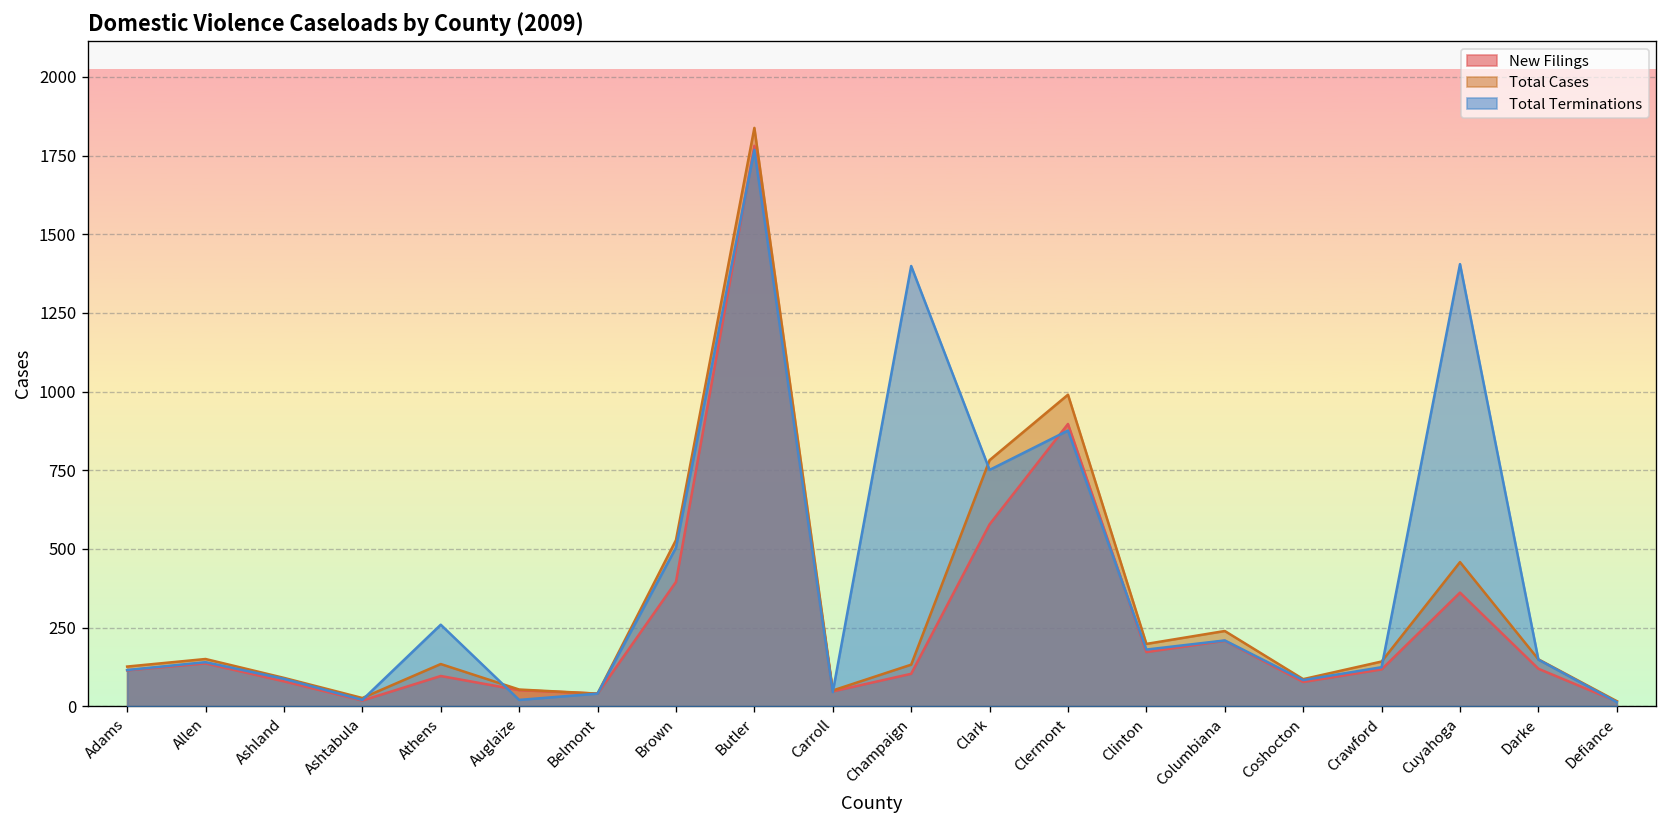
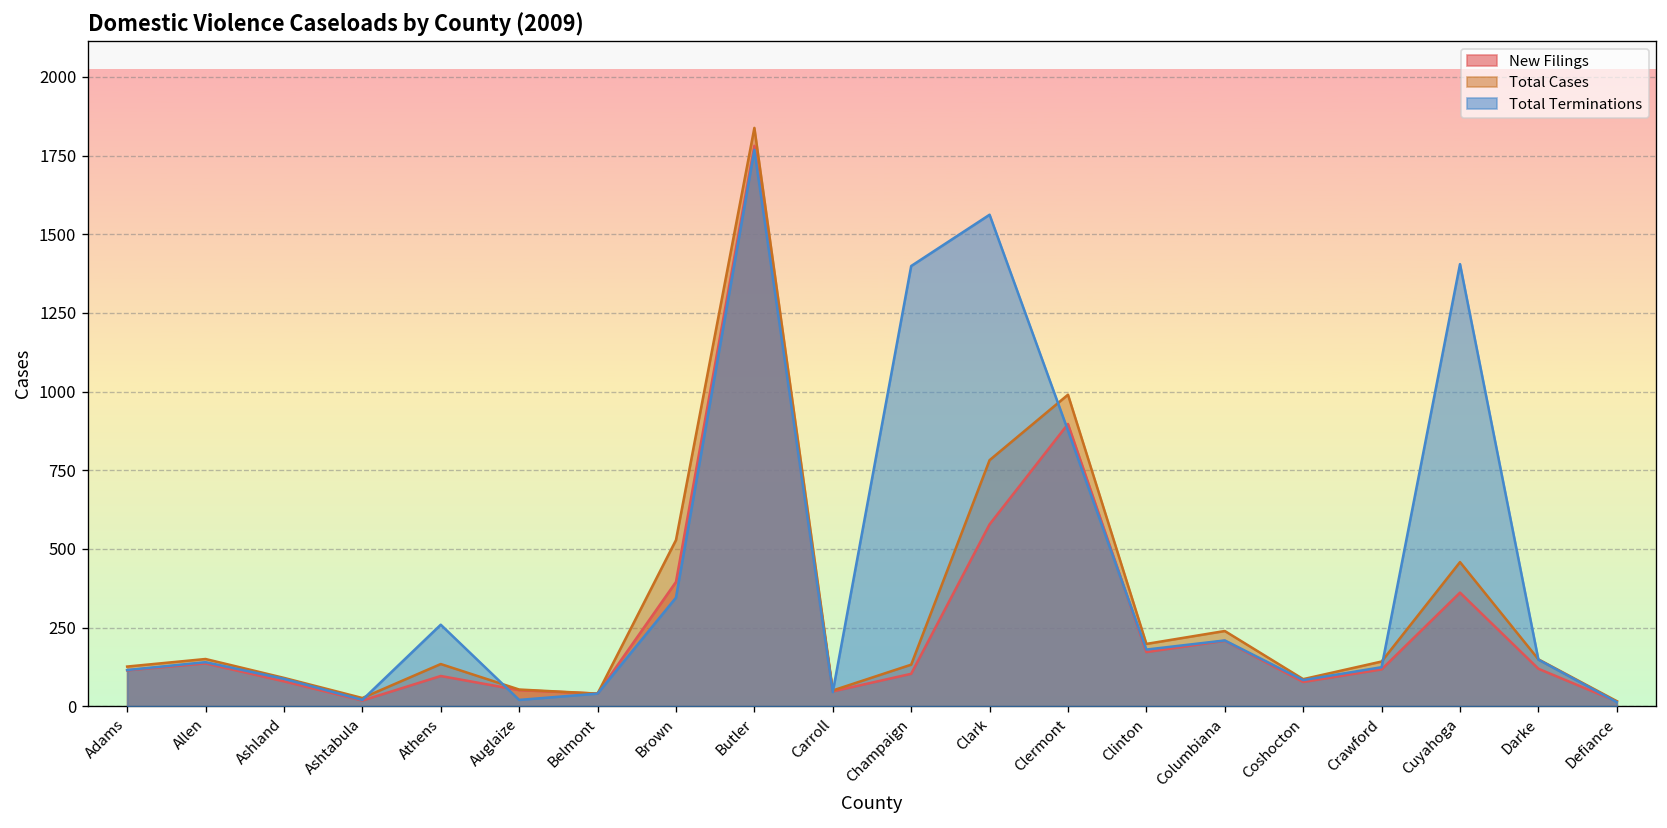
Total Terminations, Brown: 500 -> 350
Total Terminations, Clark: 750 -> 1560
